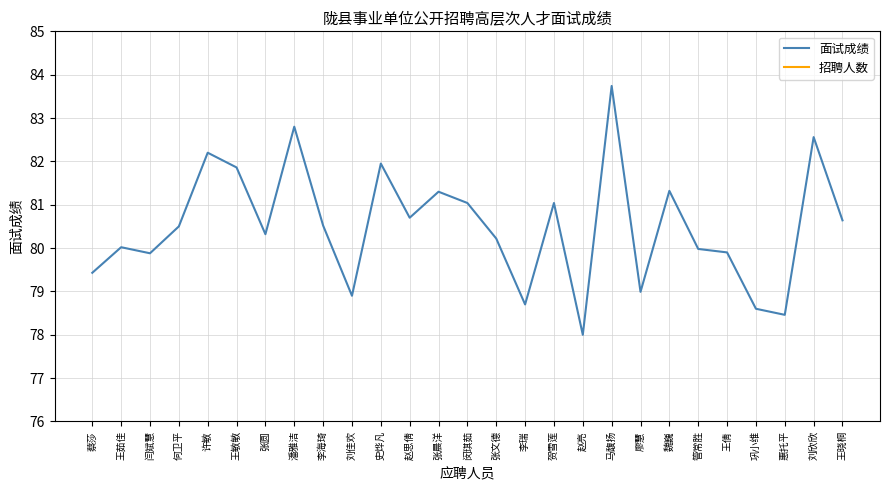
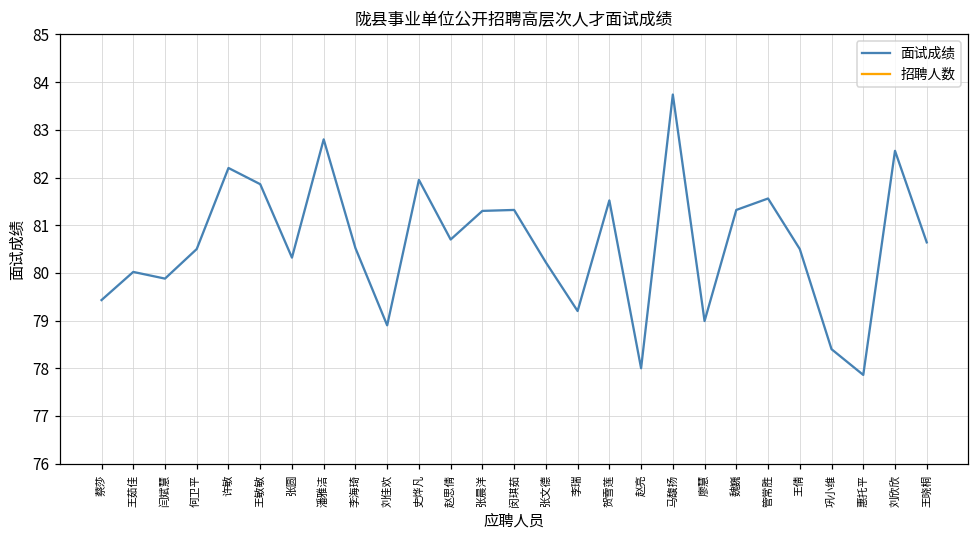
面试成绩, 闵琪茹: 81.0 -> 81.3
面试成绩, 李瑞: 78.7 -> 79.2
面试成绩, 贺雪莲: 81.0 -> 81.5
面试成绩, 管常胜: 80.0 -> 81.6
面试成绩, 王倩: 79.9 -> 80.5
面试成绩, 巩小维: 78.6 -> 78.4
面试成绩, 惠托平: 78.5 -> 77.9
